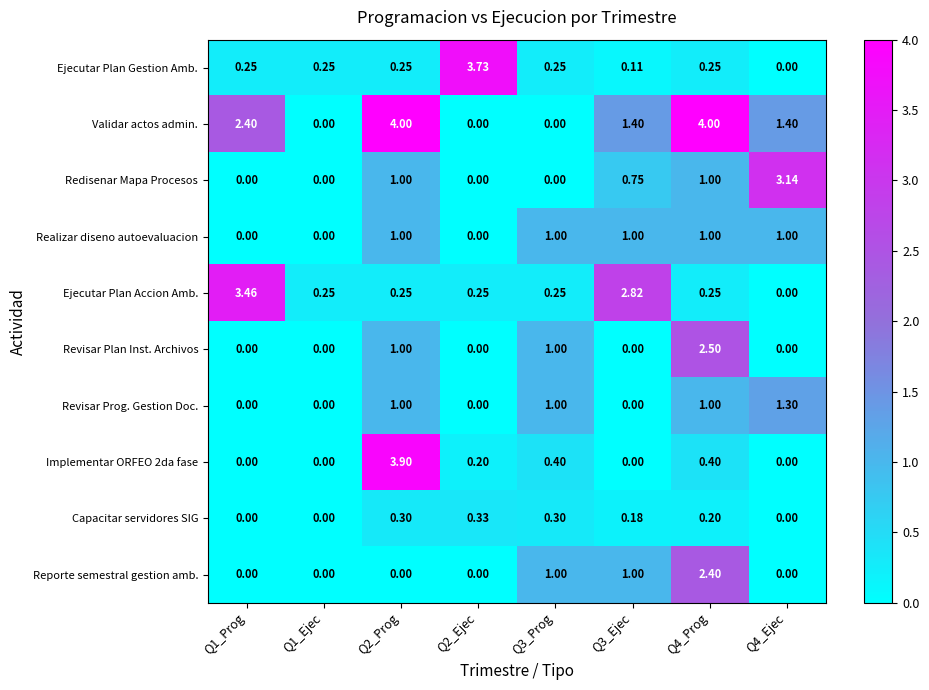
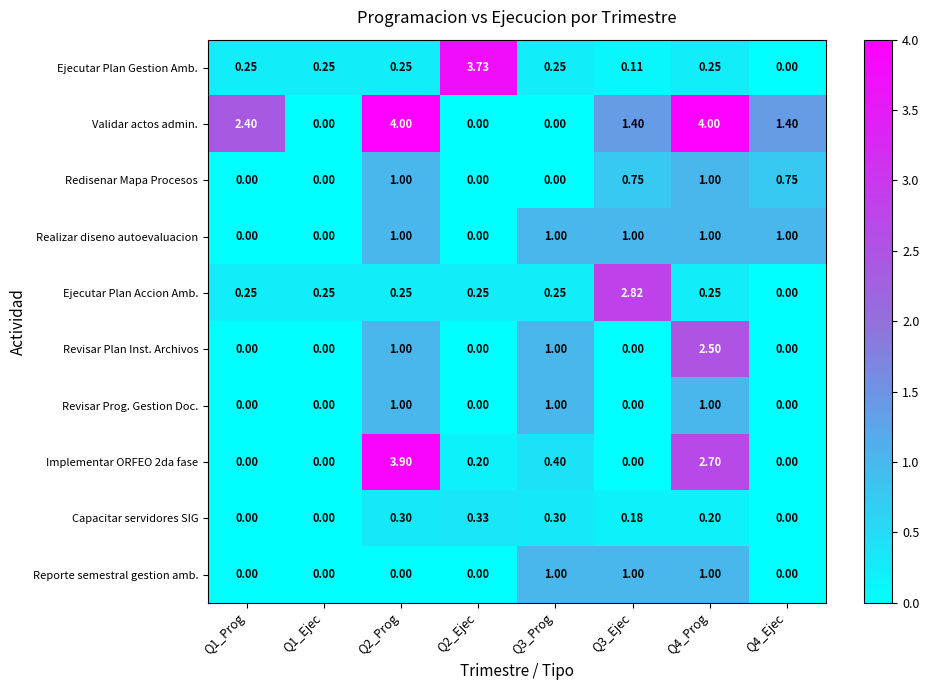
Redisenar Mapa Procesos, Q4_Ejec: 3.14 -> 0.75
Ejecutar Plan Accion Amb., Q1_Prog: 3.46 -> 0.25
Revisar Prog. Gestion Doc., Q4_Ejec: 1.30 -> 0.00
Implementar ORFEO 2da fase, Q4_Prog: 0.40 -> 2.70
Reporte semestral gestion amb., Q4_Prog: 2.40 -> 1.00
